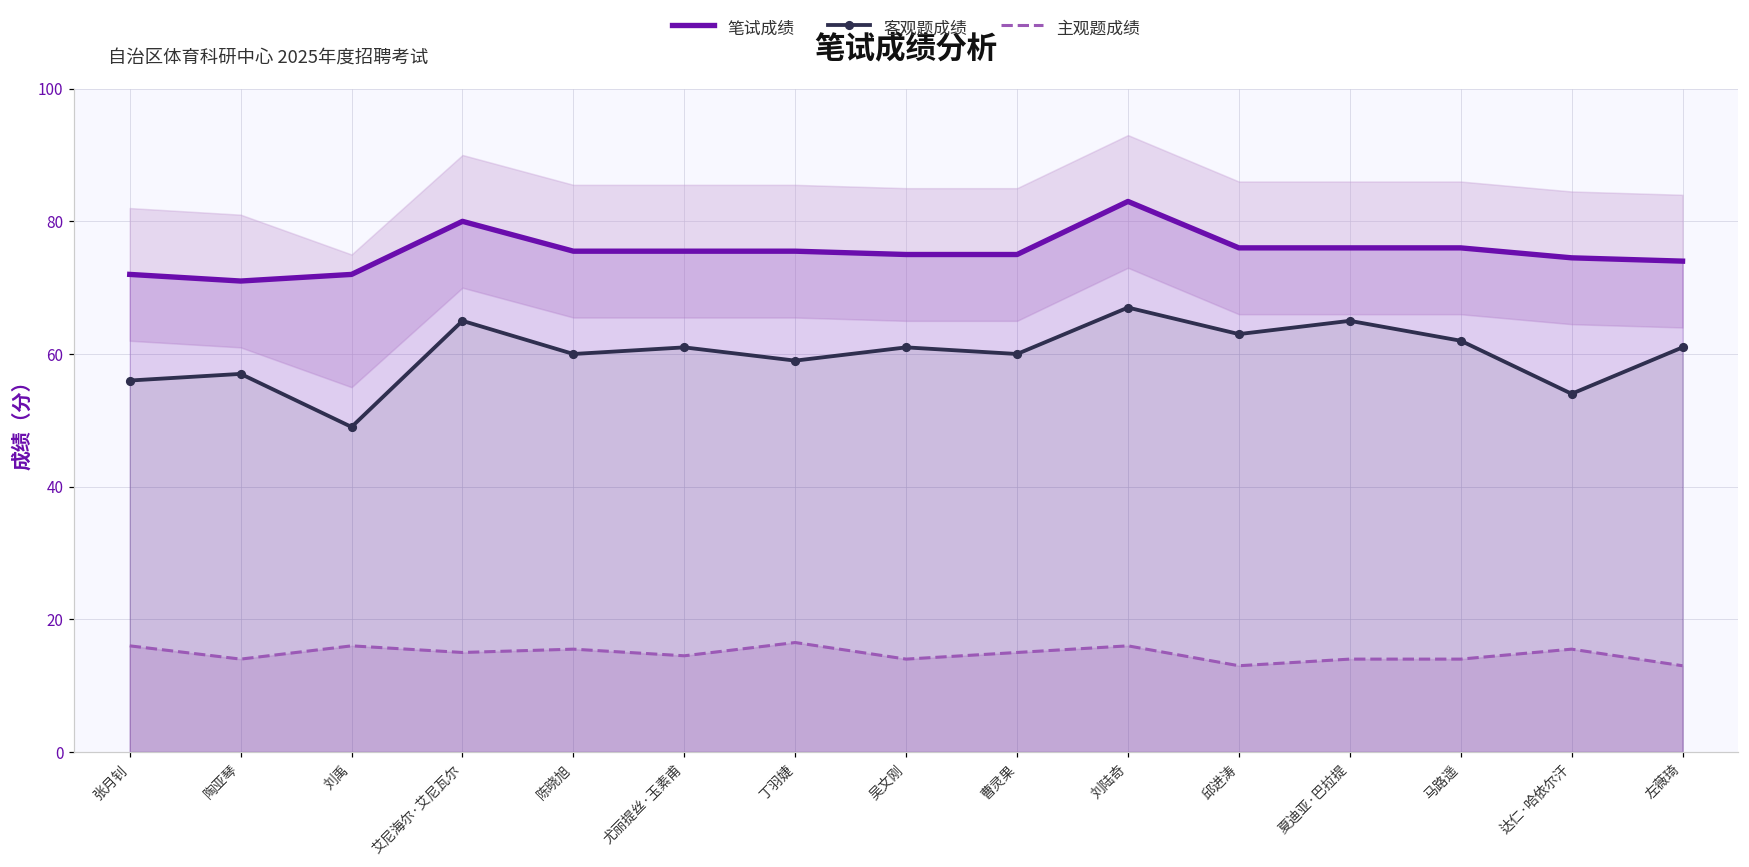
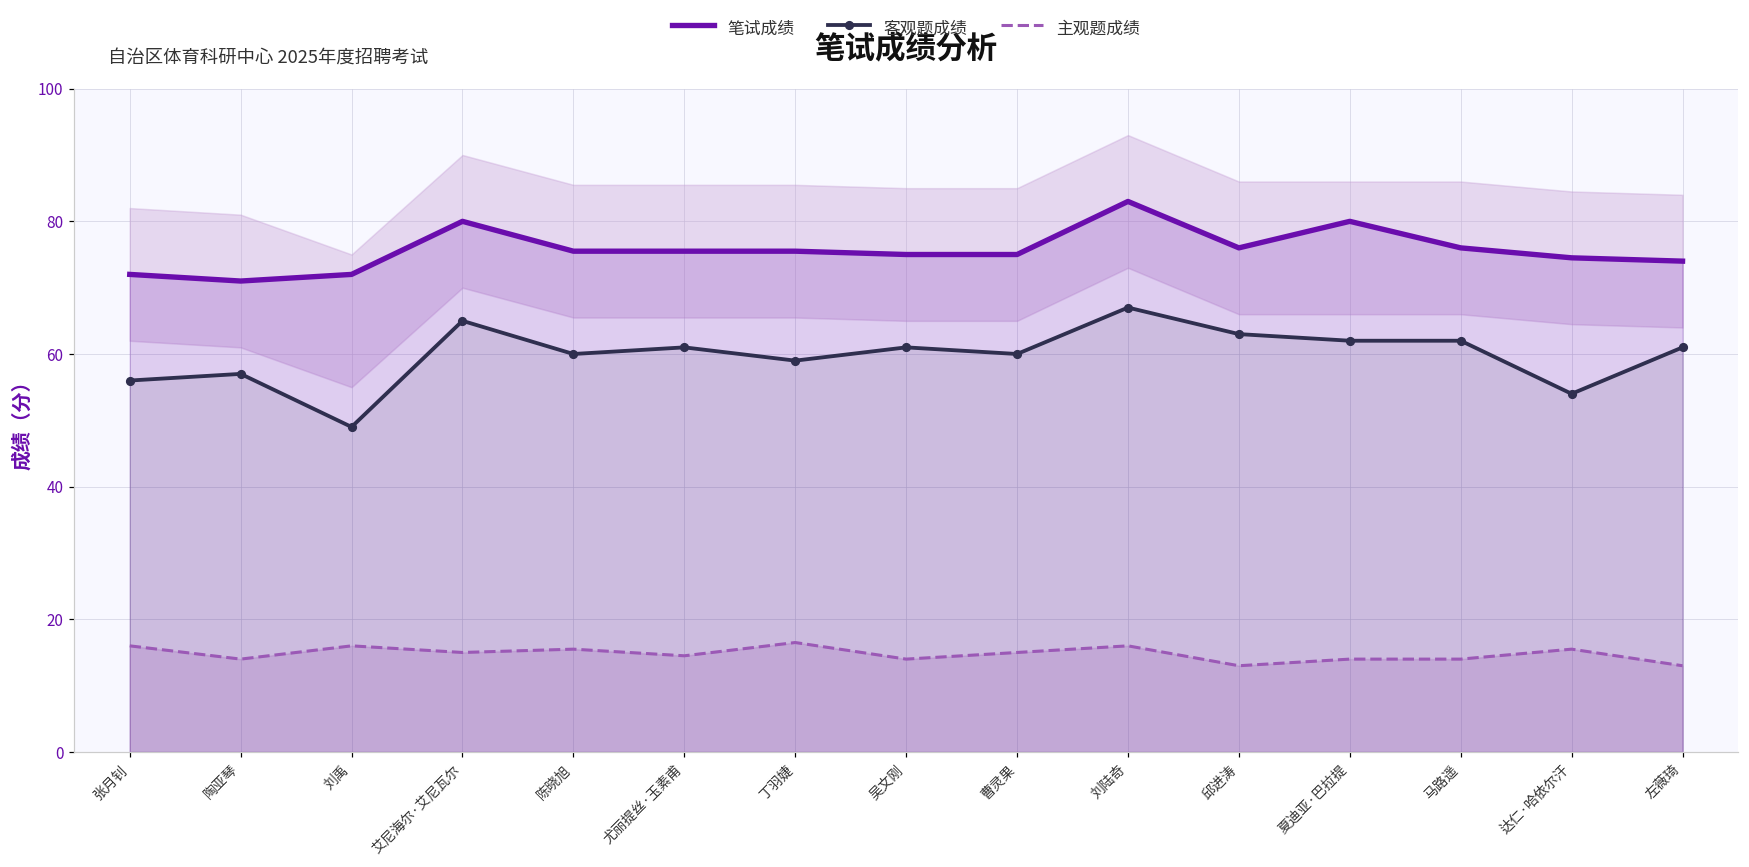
笔试成绩, 夏迪亚·巴拉提: 76 -> 80
客观题成绩, 夏迪亚·巴拉提: 65 -> 62
